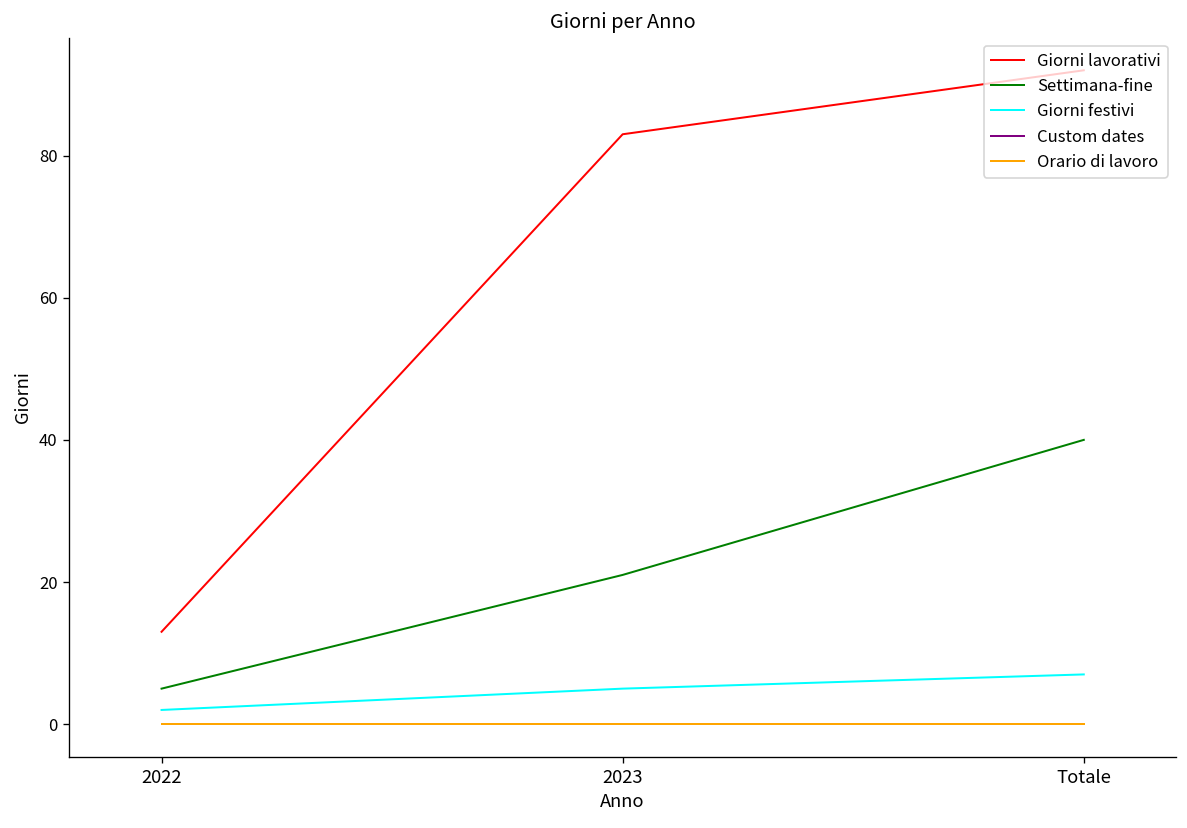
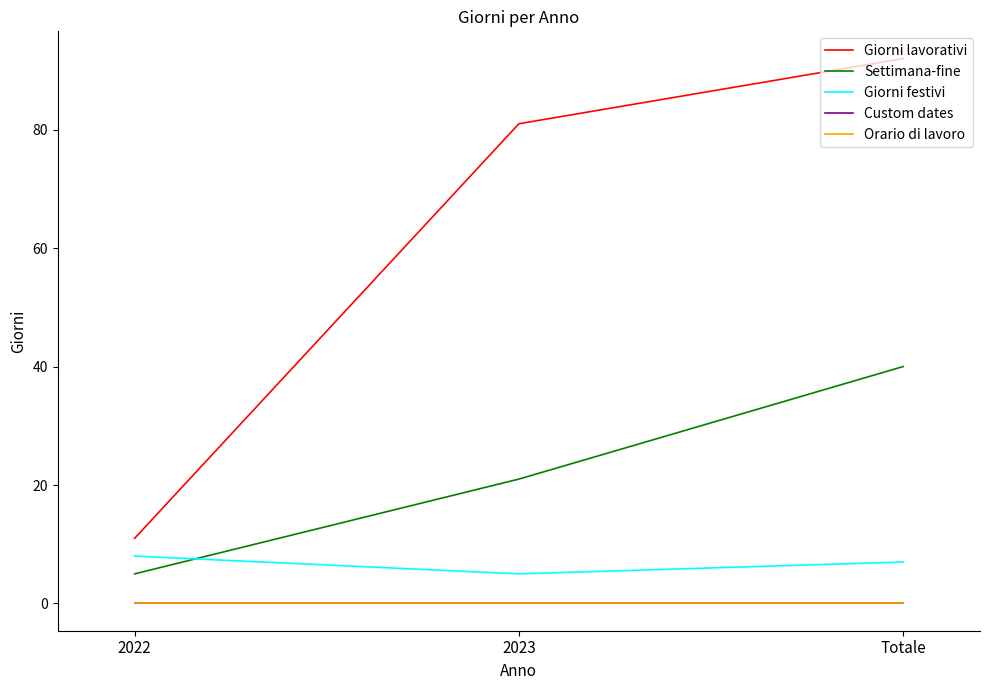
Giorni lavorativi, 2022: 13 -> 11
Giorni festivi, 2022: 2 -> 8
Giorni lavorativi, 2023: 83 -> 81
